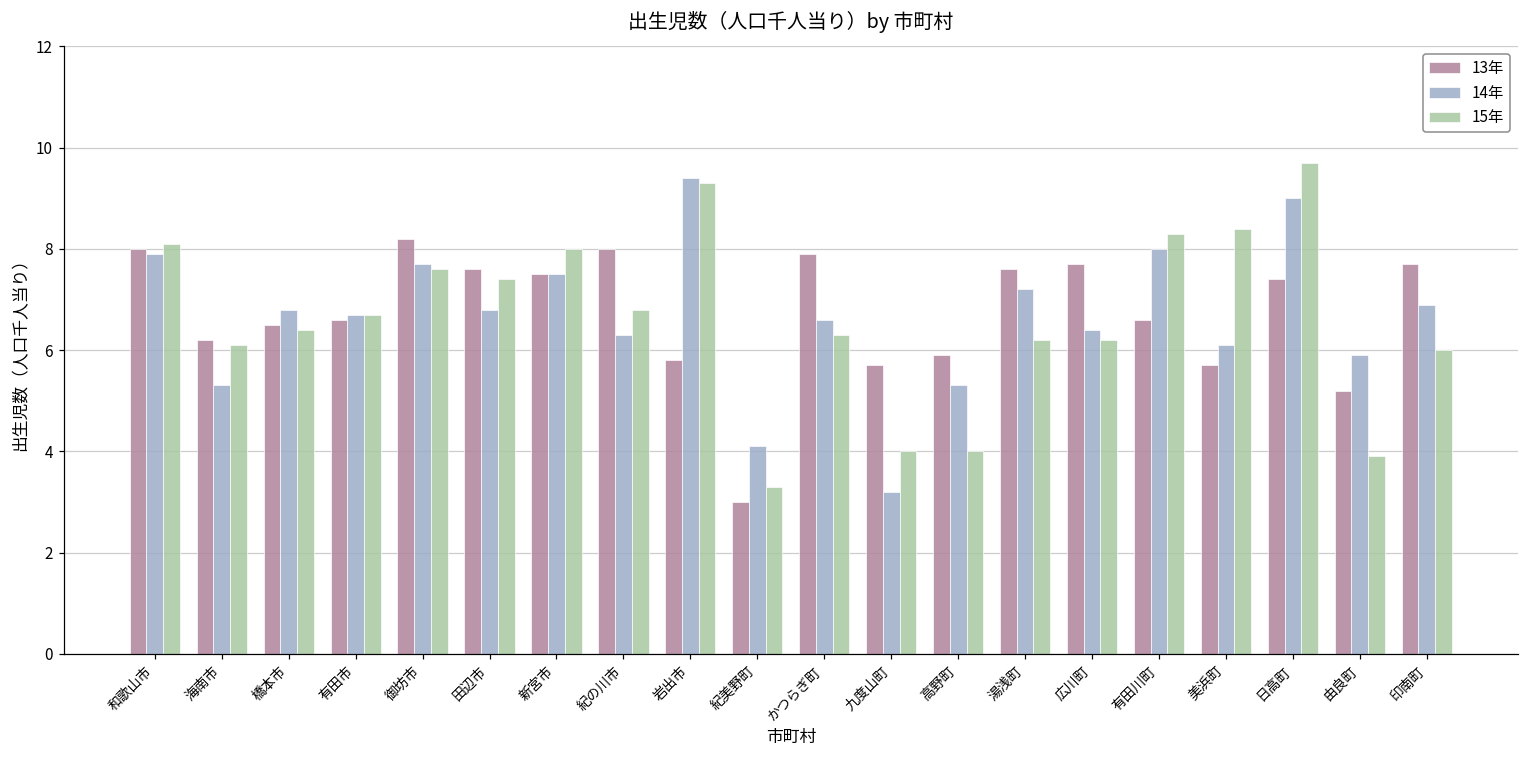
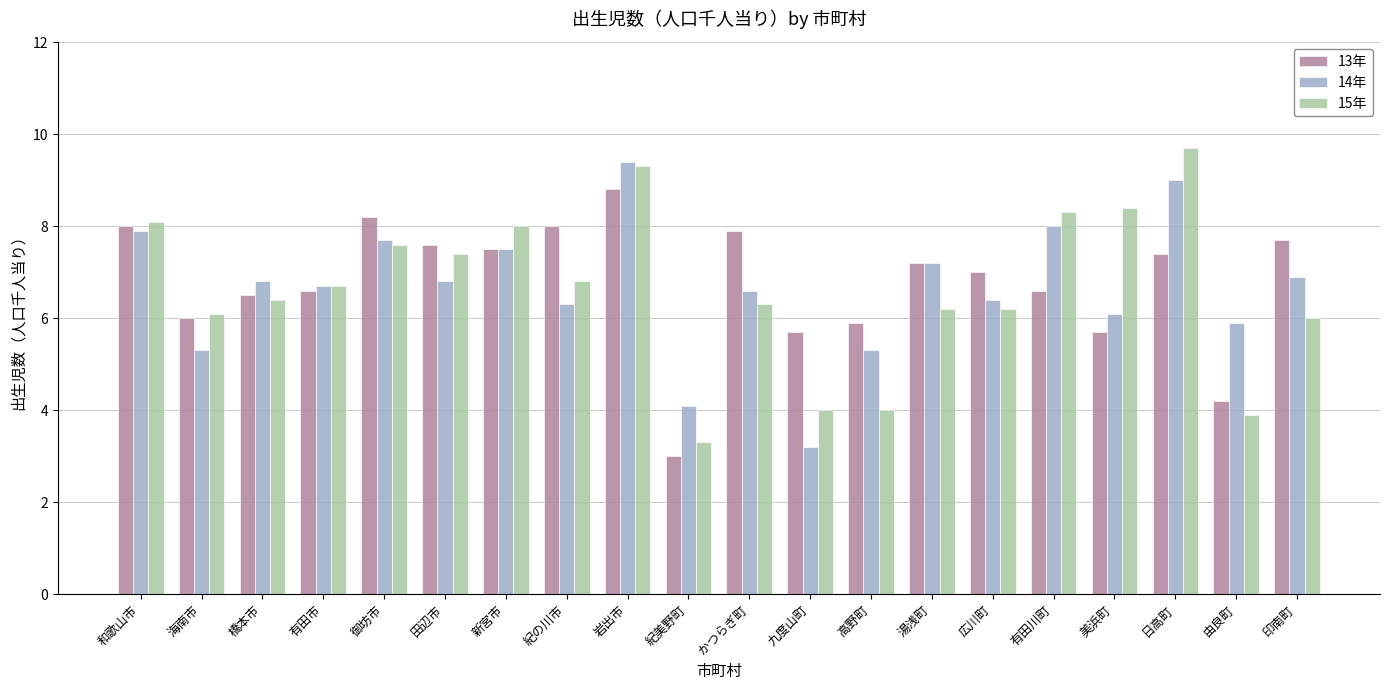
13年, 海南市: 6.2 -> 6.0
13年, 岩出市: 5.8 -> 8.8
13年, 湯浅町: 7.6 -> 7.2
13年, 広川町: 7.7 -> 7.0
13年, 由良町: 5.2 -> 4.2
